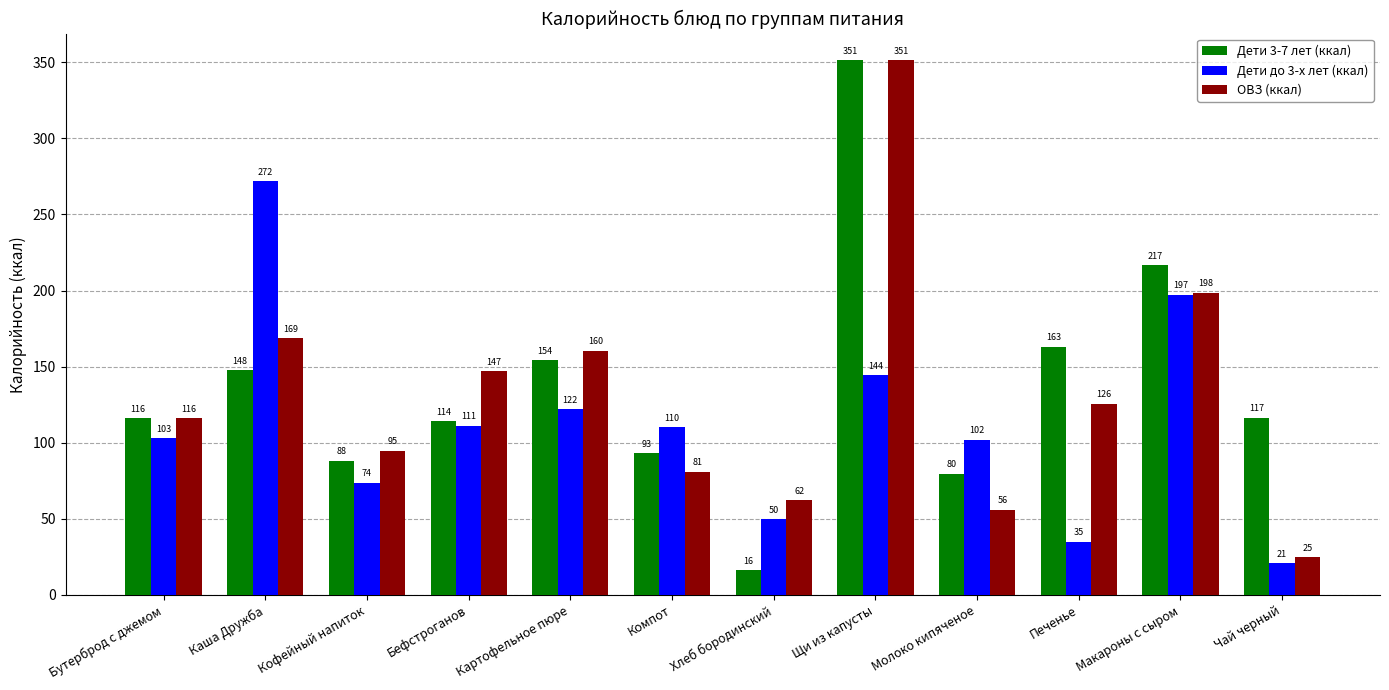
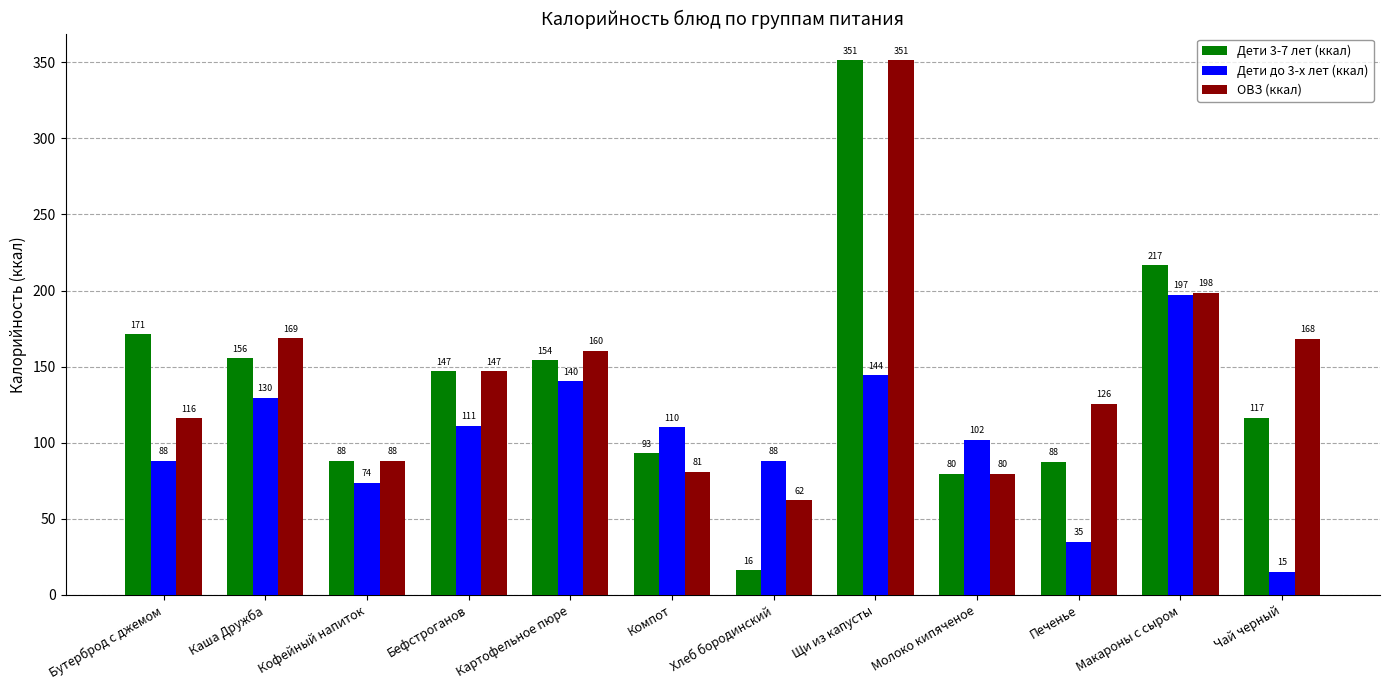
Дети 3-7 лет (ккал), Бутерброд с джемом: 116 -> 171
Дети до 3-х лет (ккал), Бутерброд с джемом: 103 -> 88
Дети 3-7 лет (ккал), Каша Дружба: 148 -> 156
Дети до 3-х лет (ккал), Каша Дружба: 272 -> 130
ОВЗ (ккал), Кофейный напиток: 95 -> 88
Дети 3-7 лет (ккал), Бефстроганов: 114 -> 147
Дети до 3-х лет (ккал), Картофельное пюре: 122 -> 140
Дети до 3-х лет (ккал), Хлеб бородинский: 50 -> 88
ОВЗ (ккал), Молоко кипяченое: 56 -> 80
Дети 3-7 лет (ккал), Печенье: 163 -> 88
Дети до 3-х лет (ккал), Чай черный: 21 -> 15
ОВЗ (ккал), Чай черный: 25 -> 168
